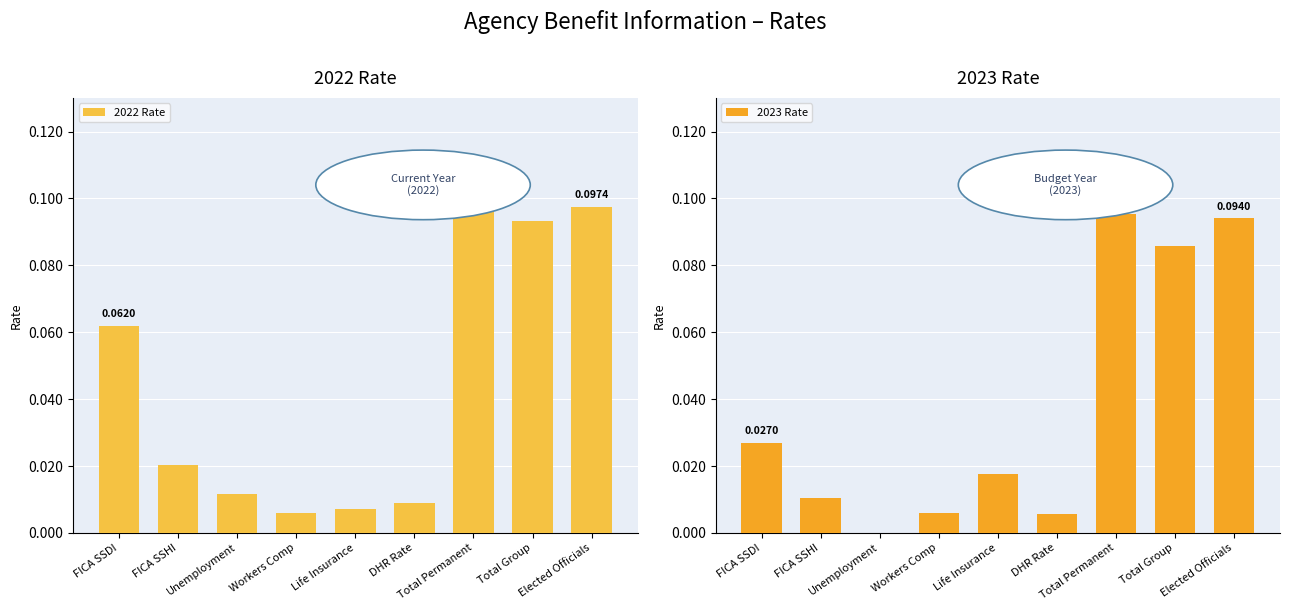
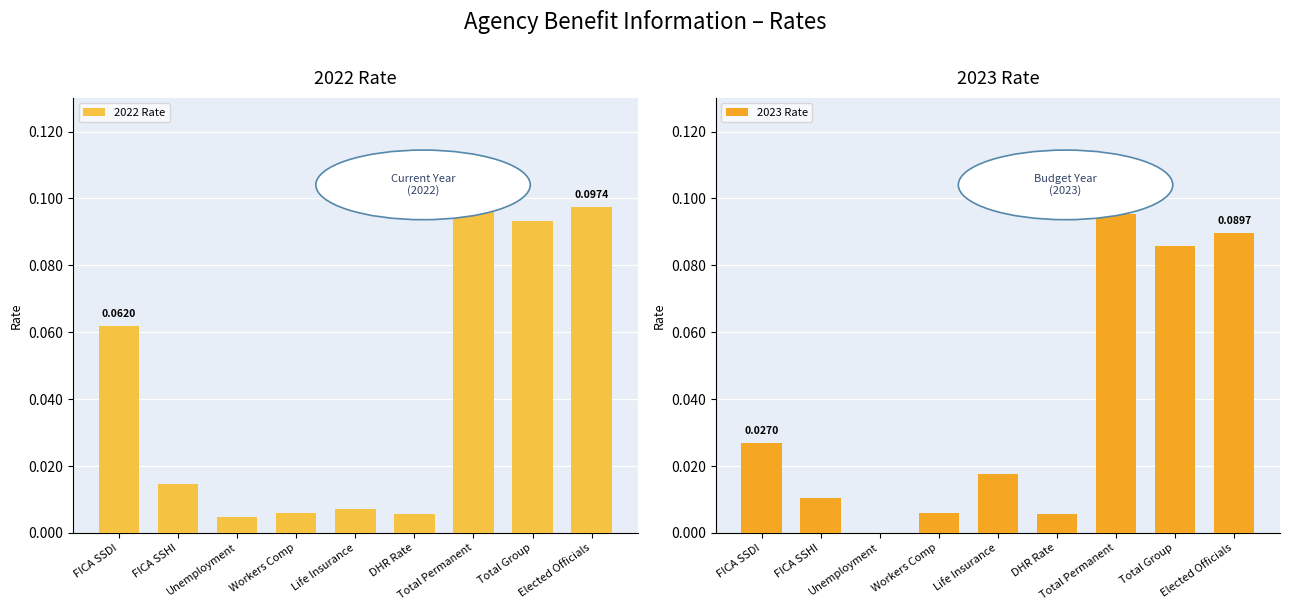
2022 Rate, FICA SSHI: 0.020 -> 0.015
2022 Rate, Unemployment: 0.012 -> 0.005
2022 Rate, DHR Rate: 0.009 -> 0.006
2023 Rate, Elected Officials: 0.0940 -> 0.0897
